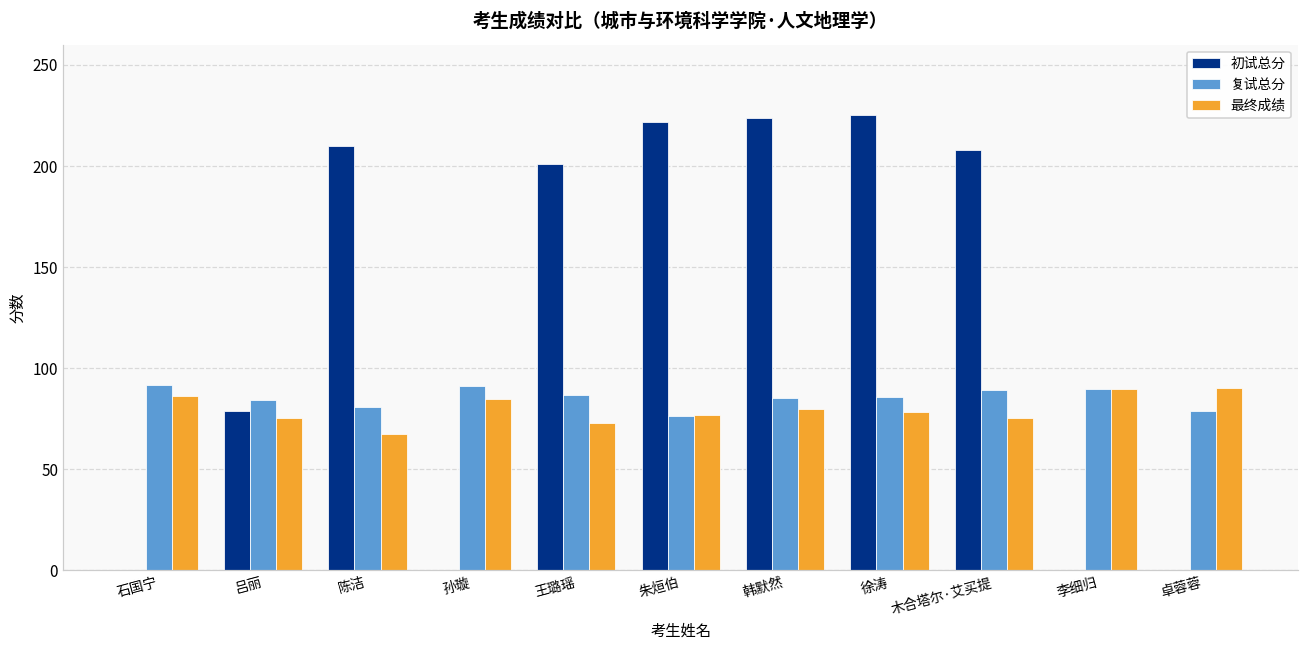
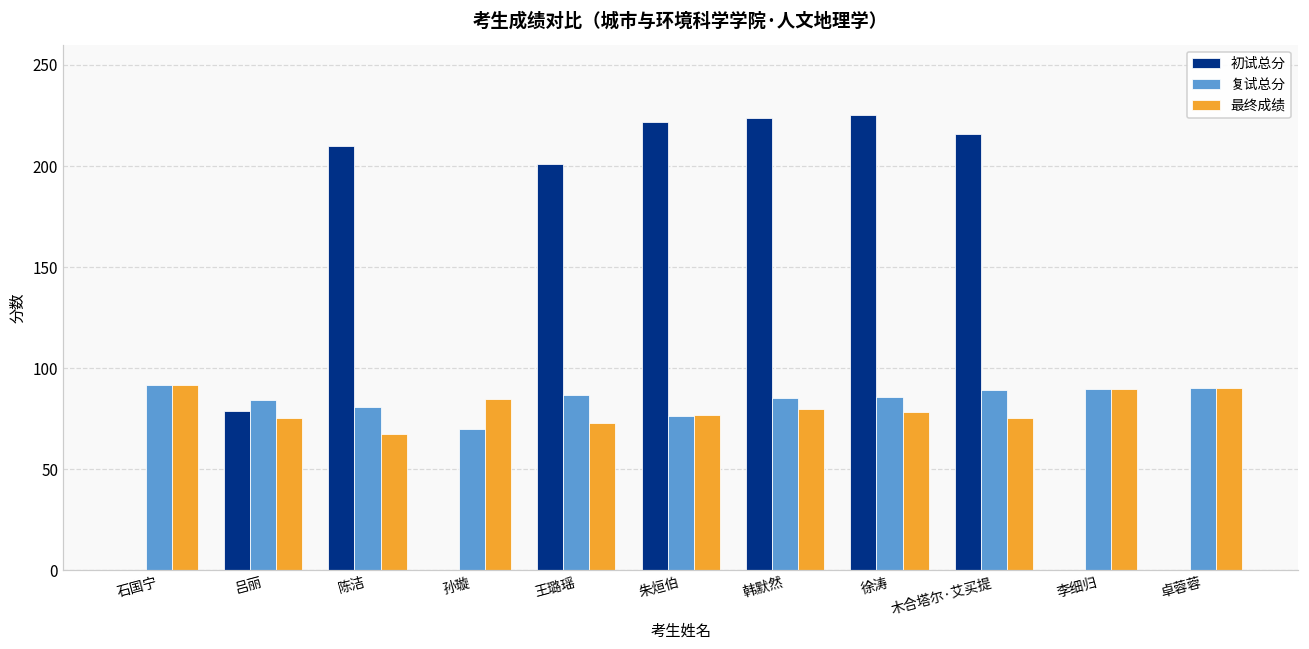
最终成绩, 石国宁: 86 -> 92
复试总分, 孙璇: 91 -> 70
初试总分, 木合塔尔·艾买提: 208 -> 216
复试总分, 卓蓉蓉: 79 -> 90
